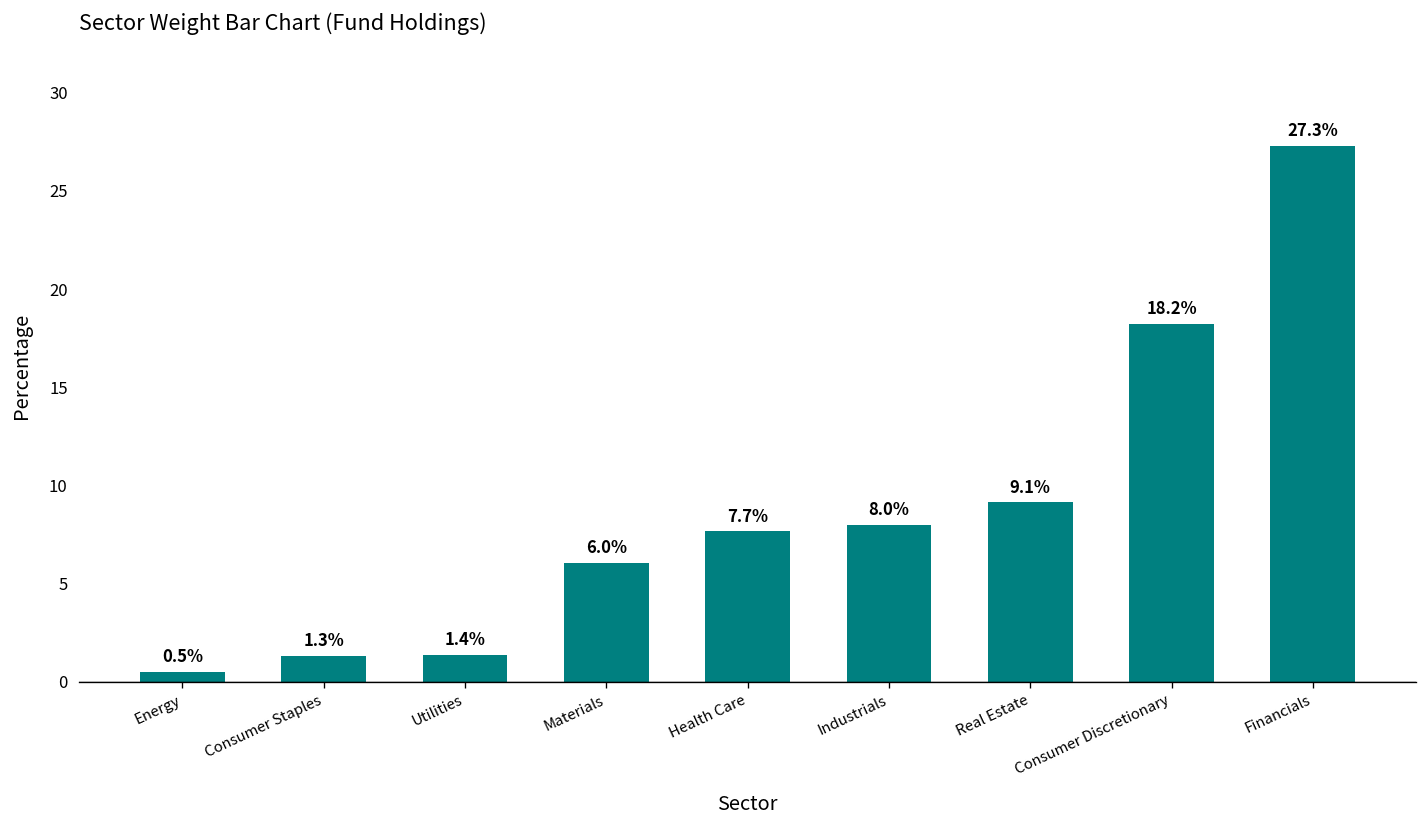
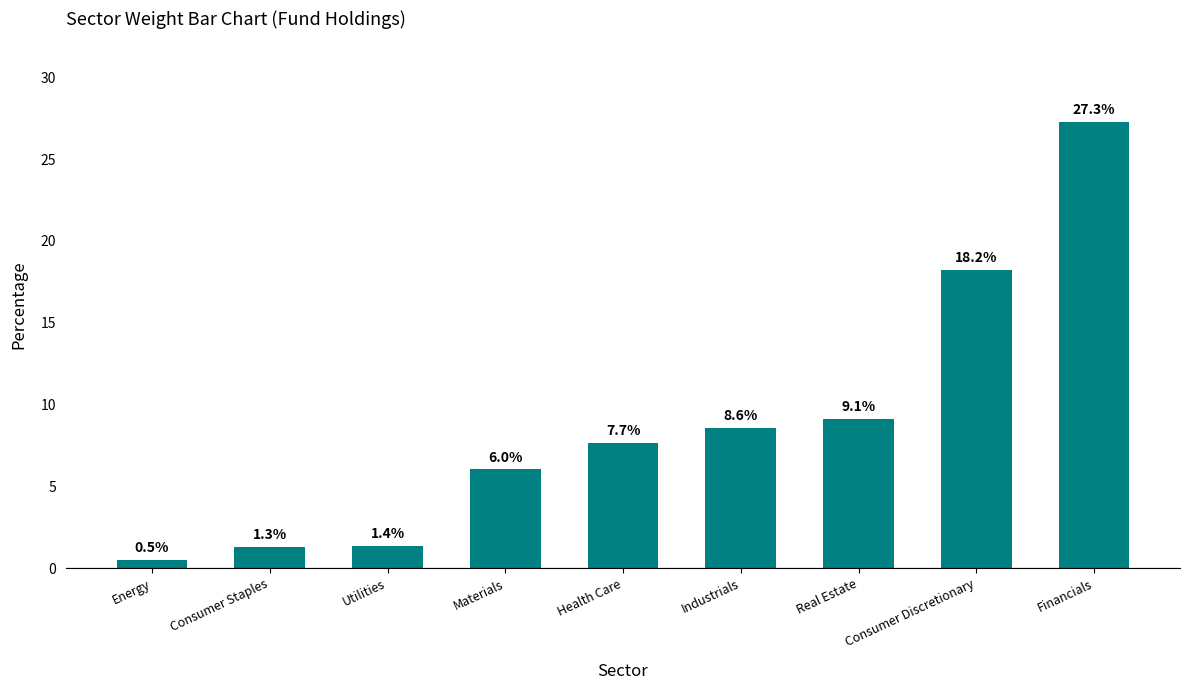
Industrials: 8.0% -> 8.6%
